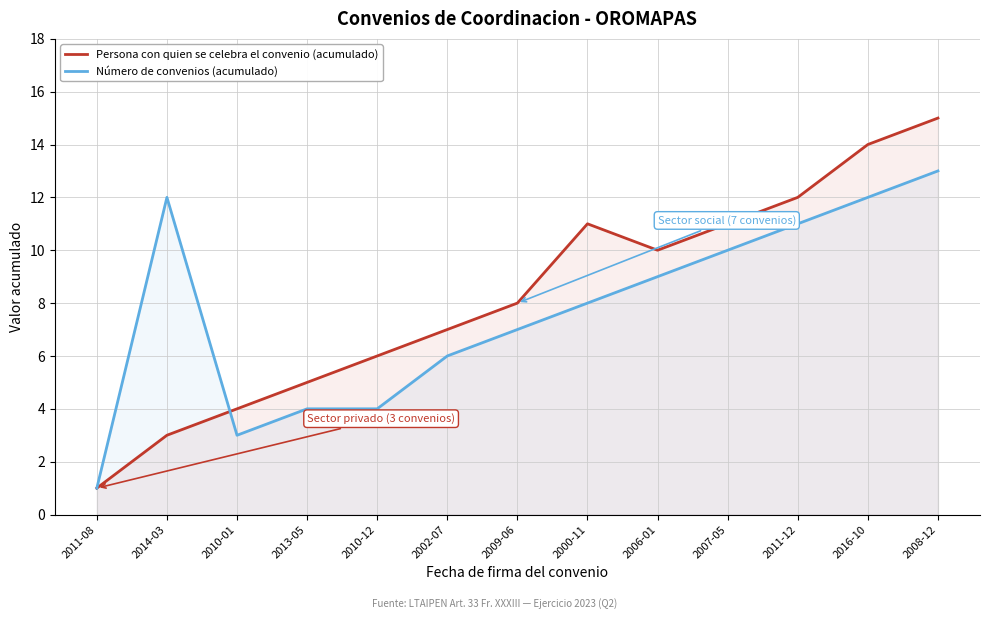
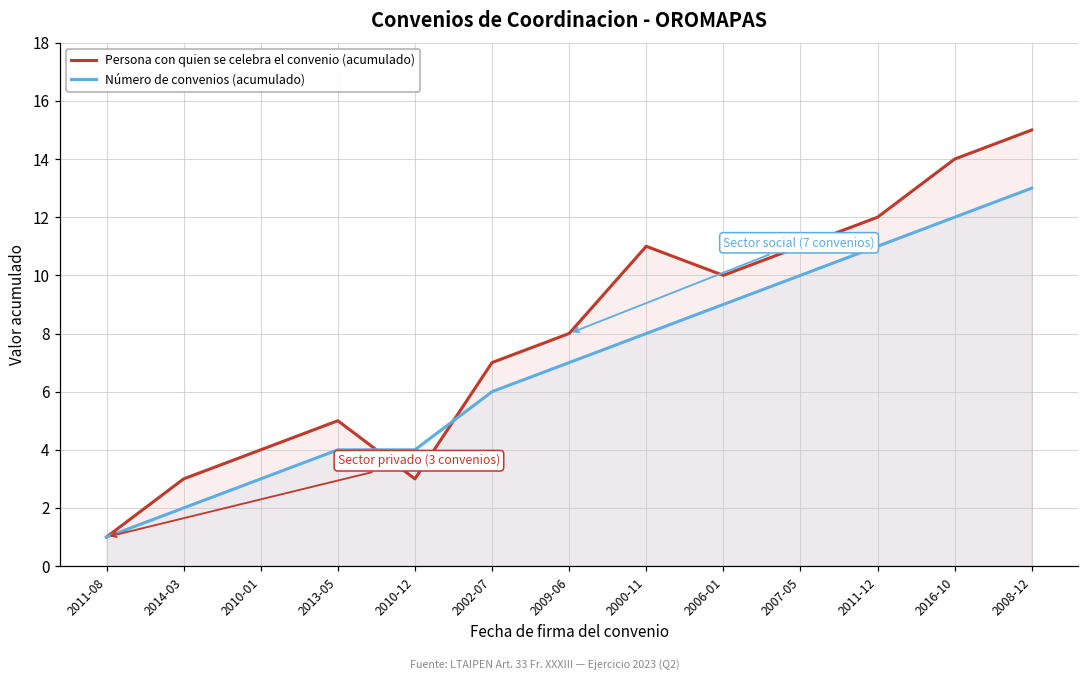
Número de convenios (acumulado), 2014-03: 12 -> 2
Persona con quien se celebra el convenio (acumulado), 2010-12: 6 -> 3
